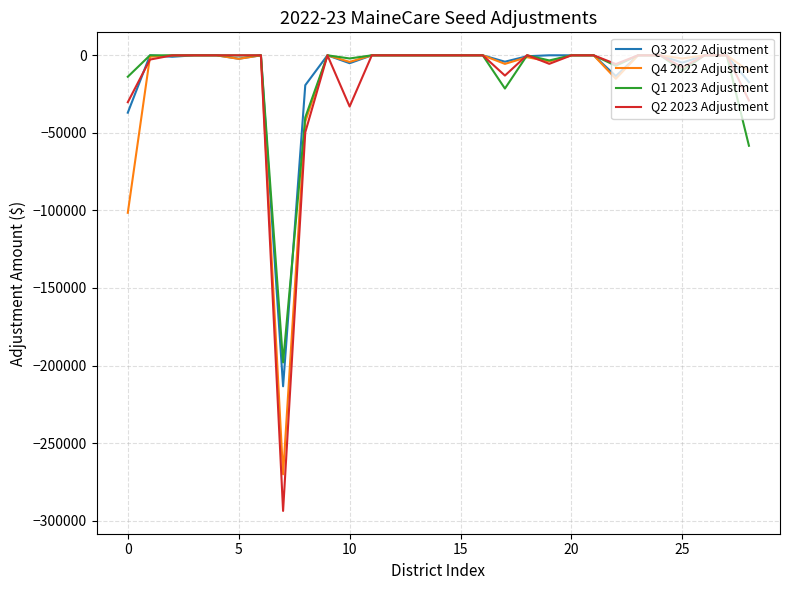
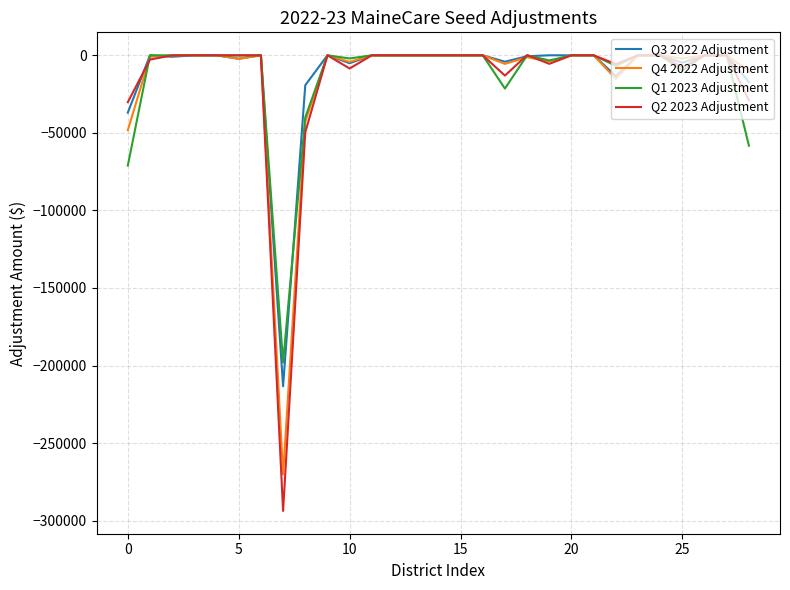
Q4 2022 Adjustment, 0: -102000 -> -48000
Q1 2023 Adjustment, 0: -14000 -> -71000
Q2 2023 Adjustment, 10: -33000 -> -9000
